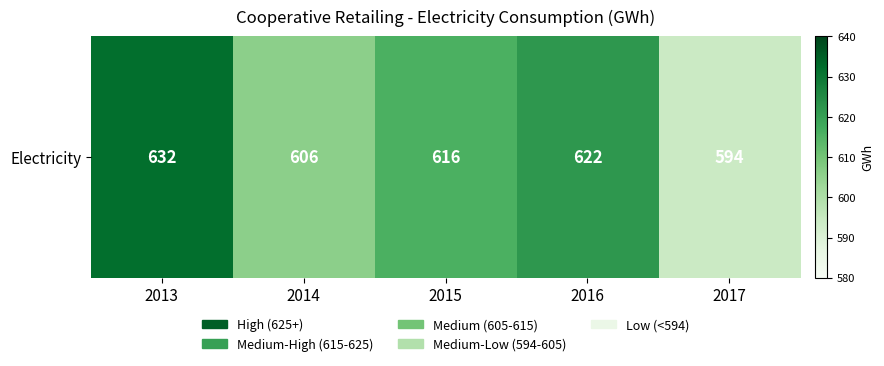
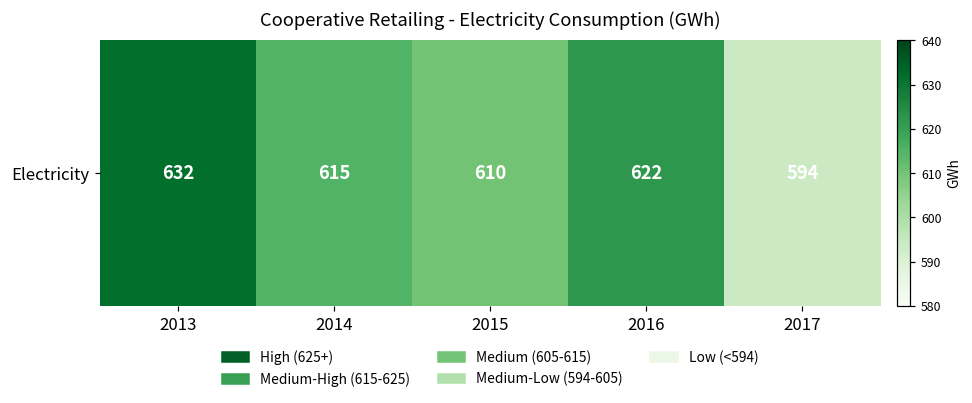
Electricity, 2014: 606 -> 615
Electricity, 2015: 616 -> 610
